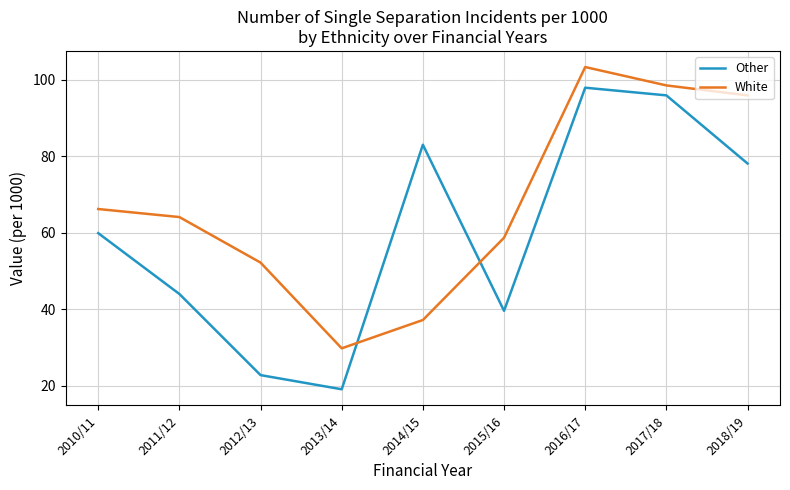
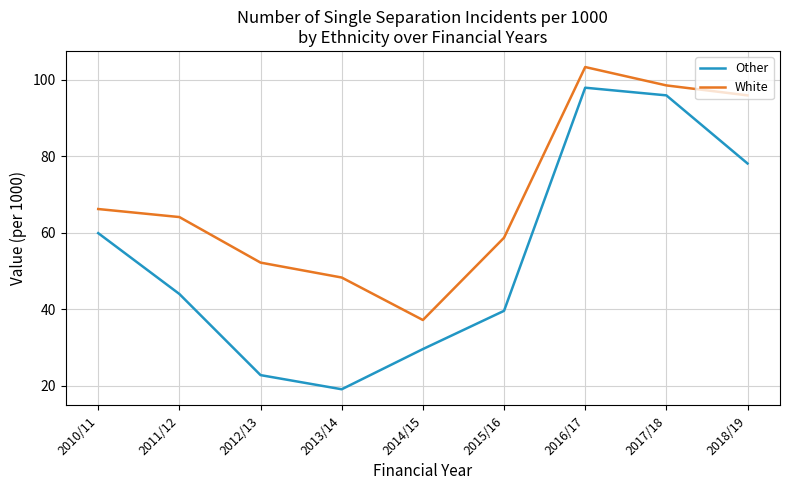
White, 2013/14: 30 -> 48
Other, 2014/15: 83 -> 30
